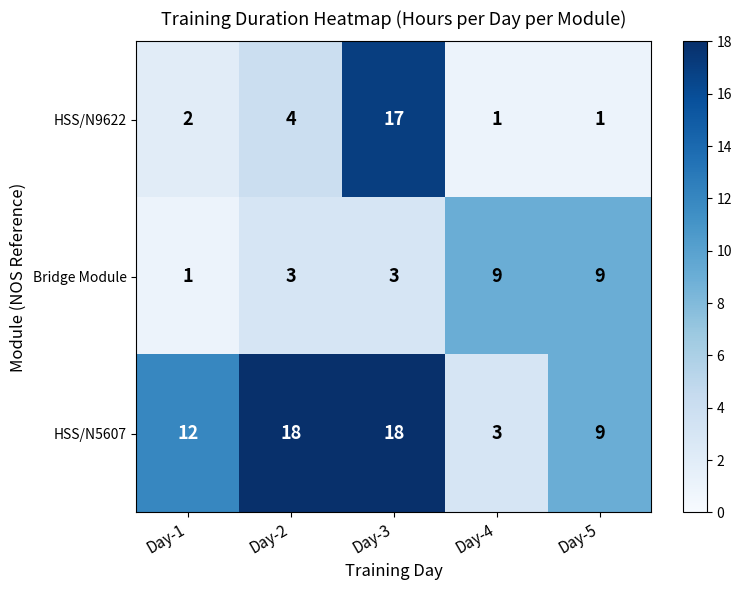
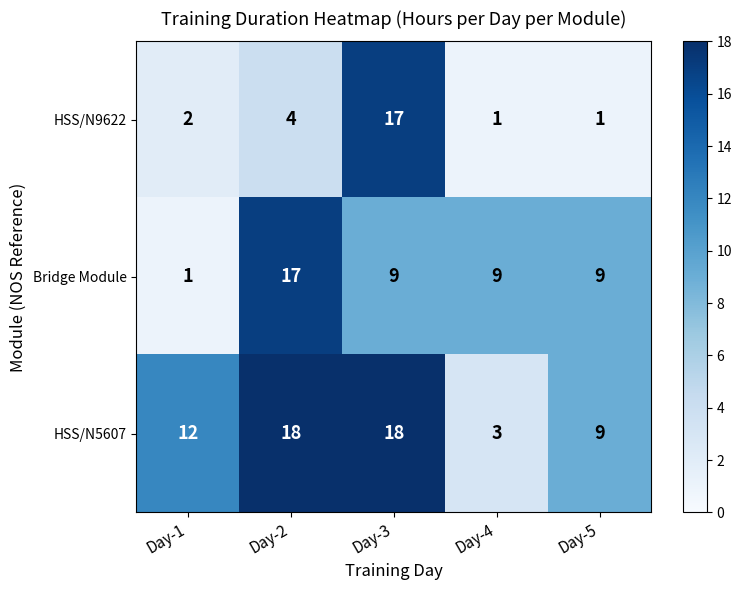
Bridge Module, Day-2: 3 -> 17
Bridge Module, Day-3: 3 -> 9
